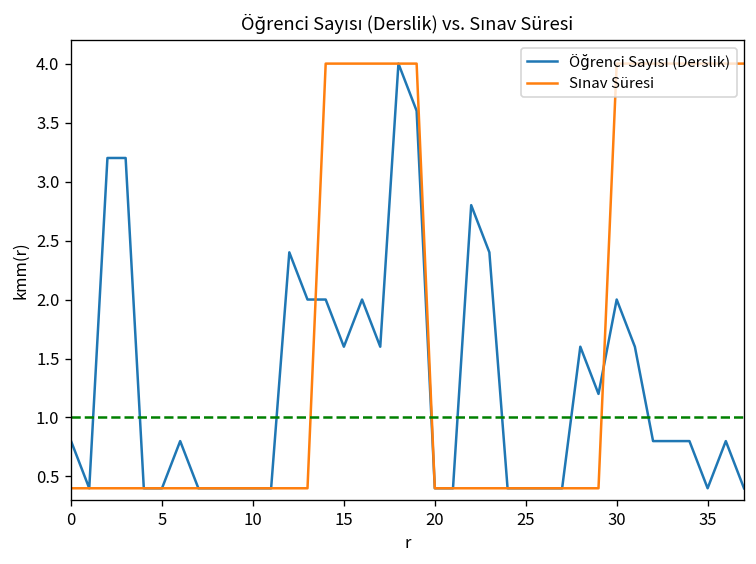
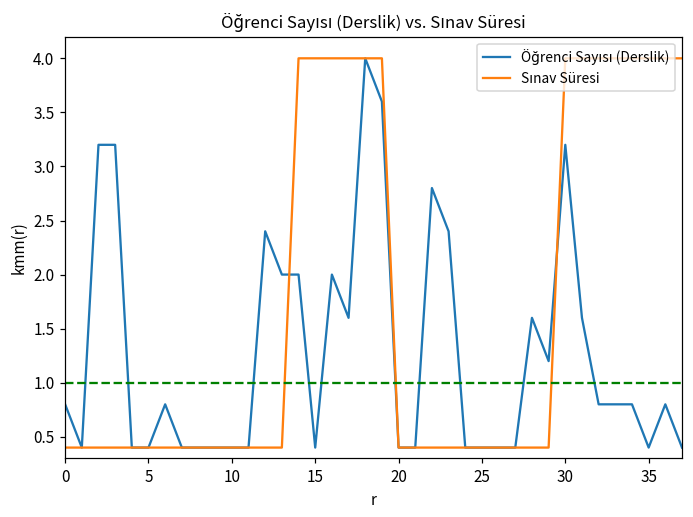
Öğrenci Sayısı (Derslik), 15: 1.6 -> 0.4
Öğrenci Sayısı (Derslik), 30: 2.0 -> 3.2
